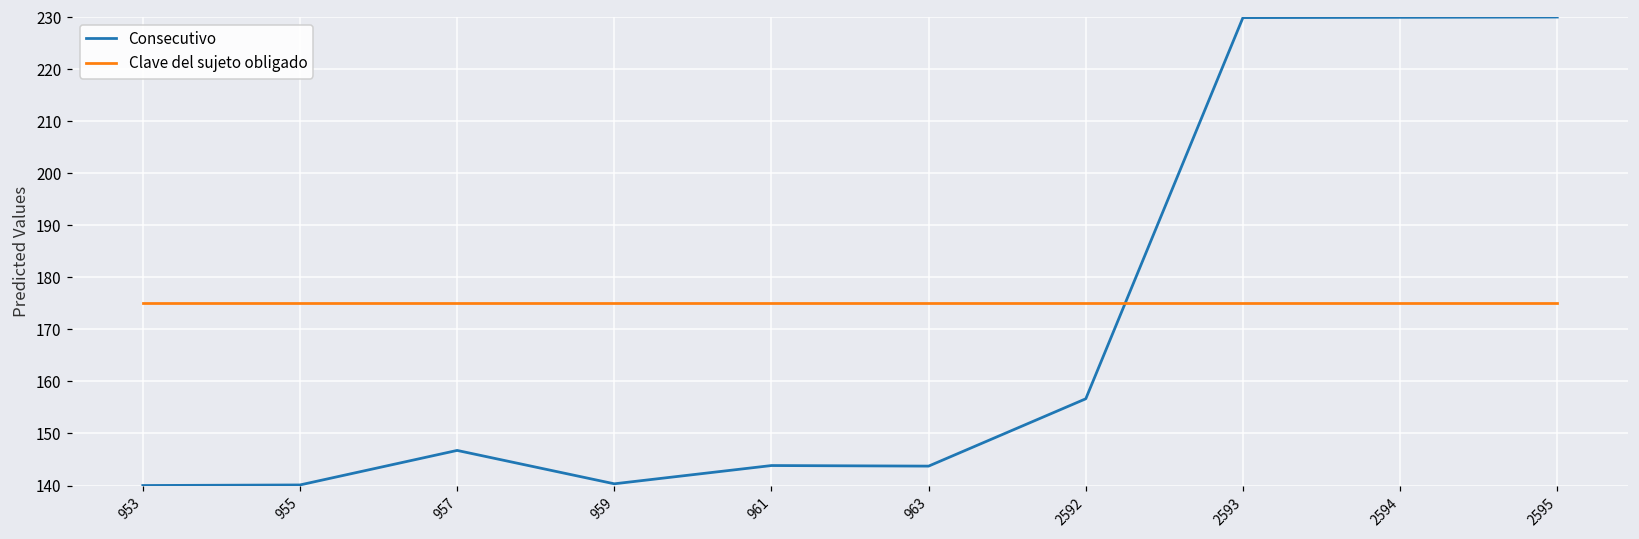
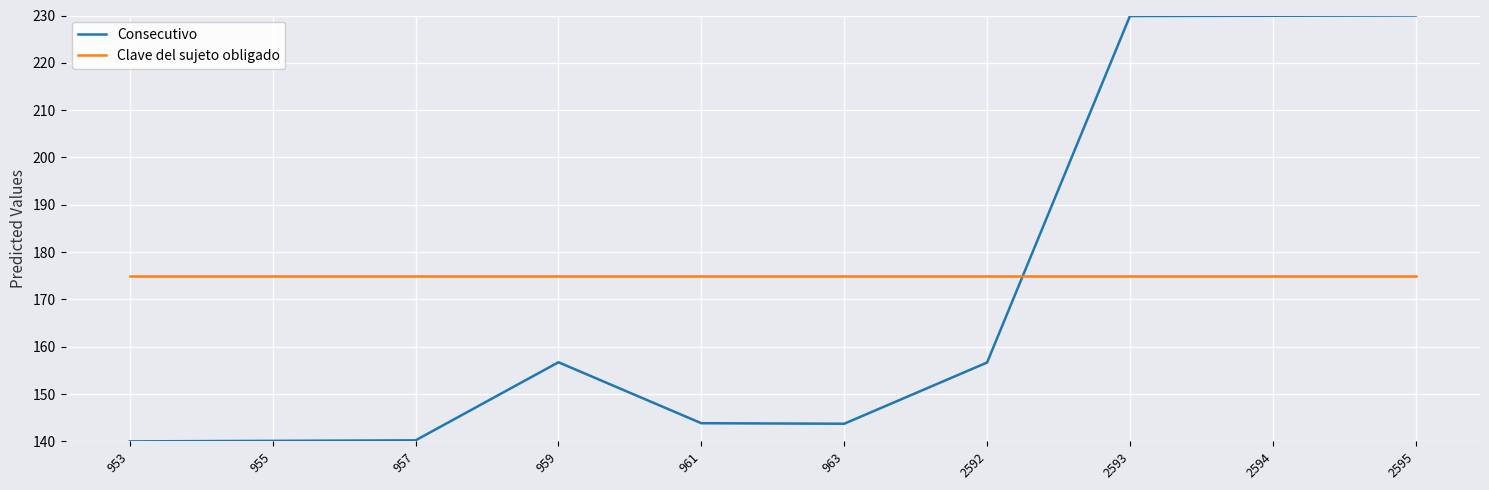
Consecutivo, 957: 147 -> 140
Consecutivo, 959: 140 -> 157
